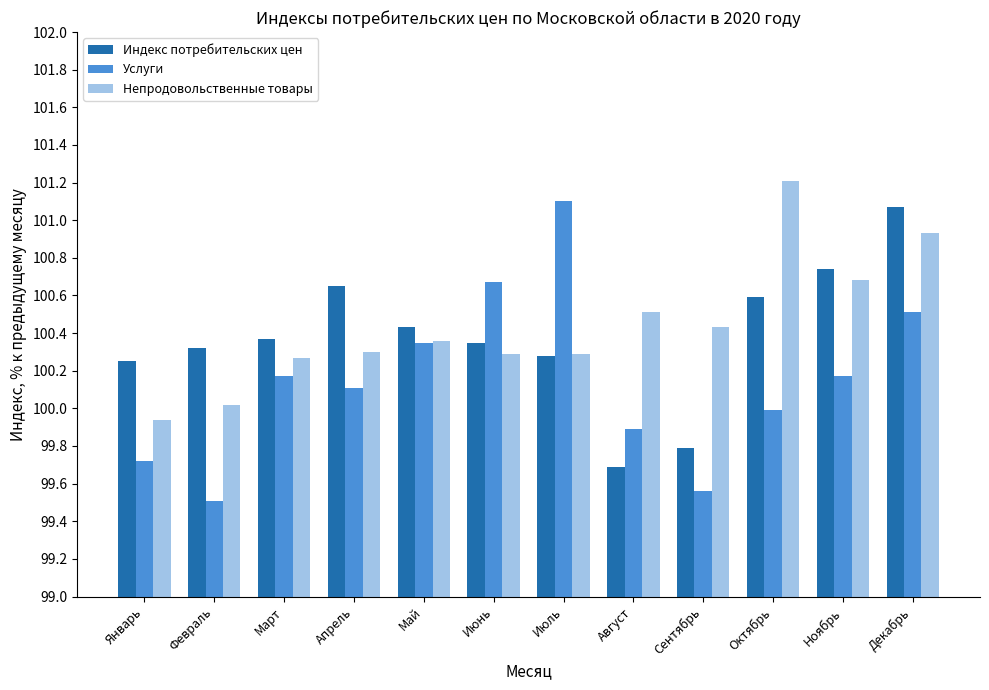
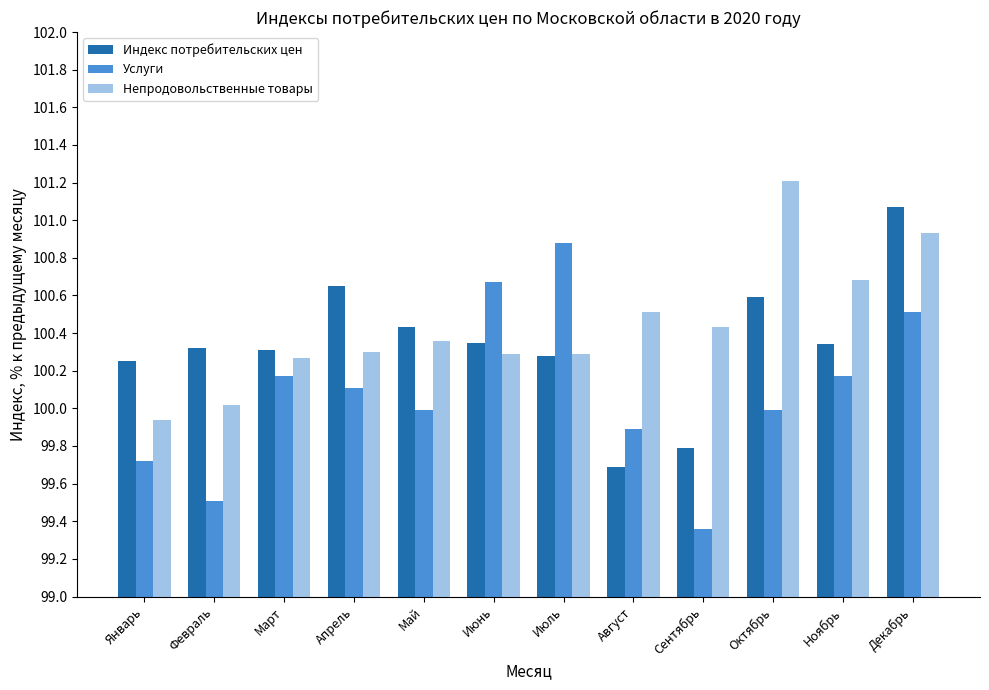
Индекс потребительских цен, Март: 100.37 -> 100.31
Услуги, Май: 100.35 -> 99.99
Услуги, Июль: 101.10 -> 100.88
Услуги, Сентябрь: 99.56 -> 99.36
Индекс потребительских цен, Ноябрь: 100.74 -> 100.34
